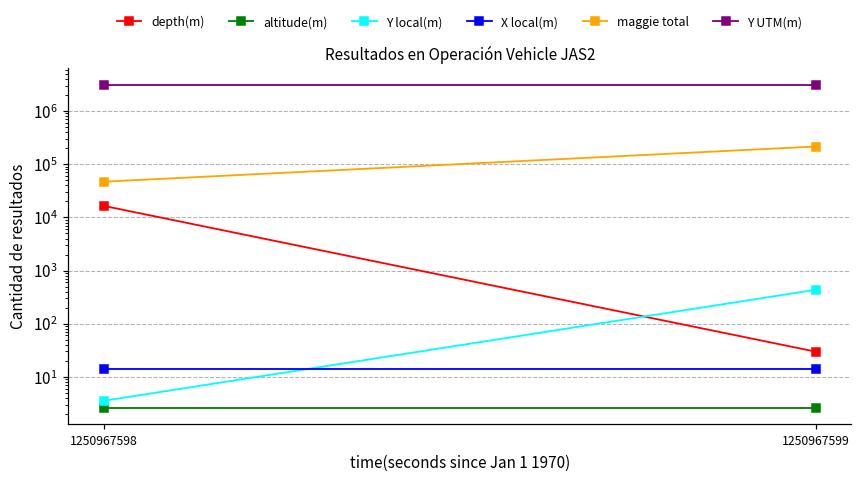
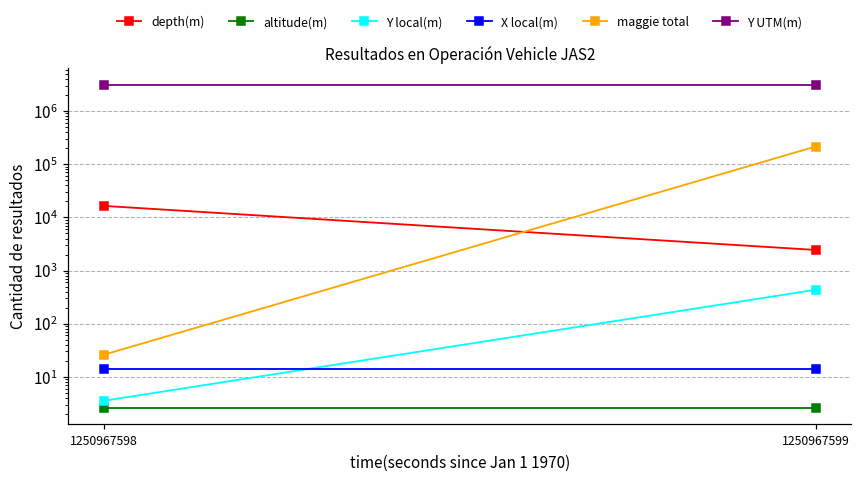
maggie total, 1250967598: 50000 -> 30
depth(m), 1250967599: 30 -> 2000
